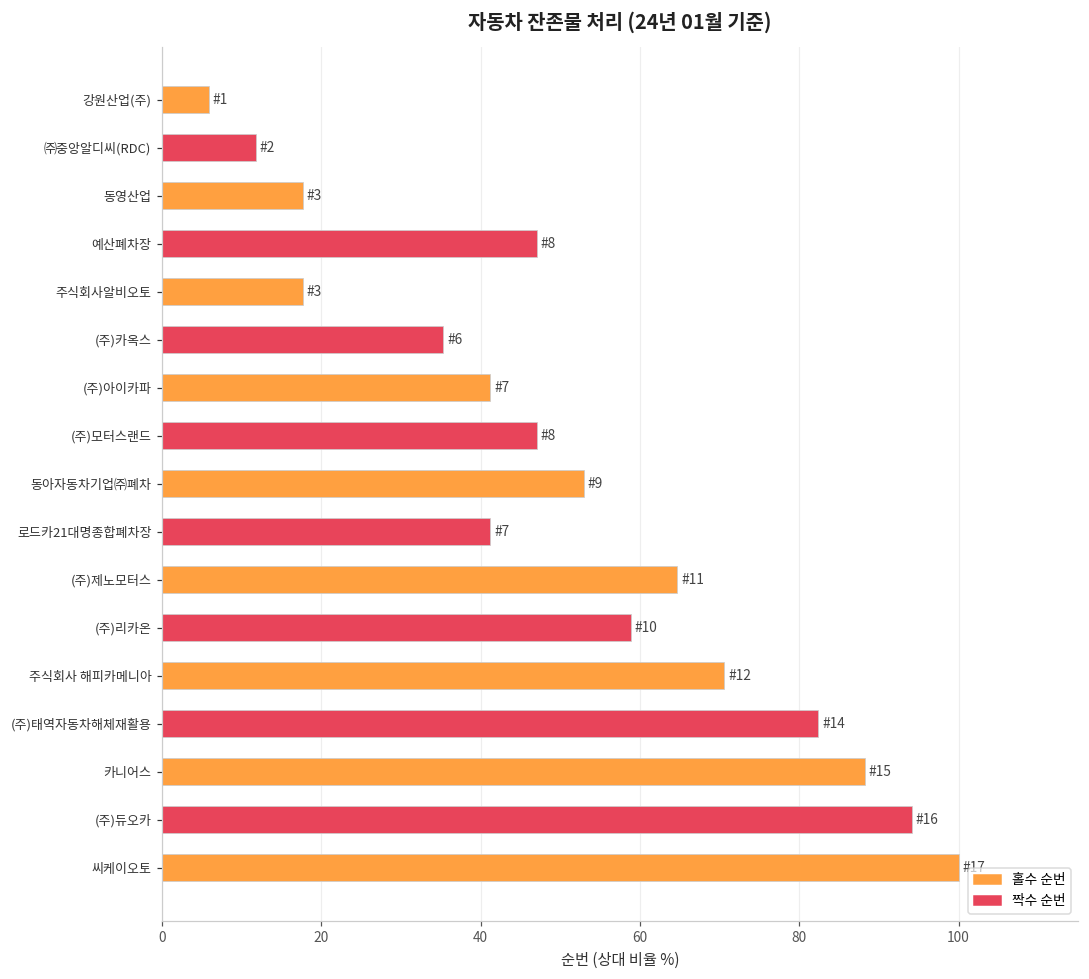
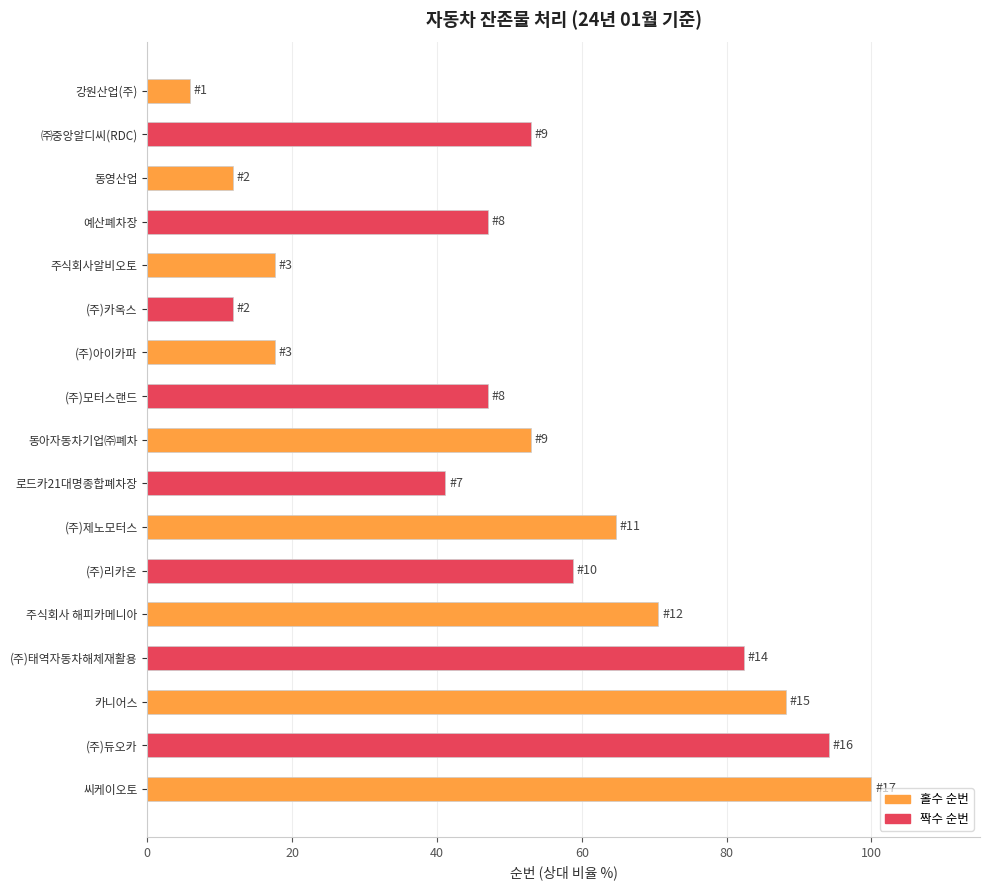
㈜중앙알디씨(RDC): 2 -> 9
동영산업: 3 -> 2
(주)카옥스: 6 -> 2
(주)아이카파: 7 -> 3
